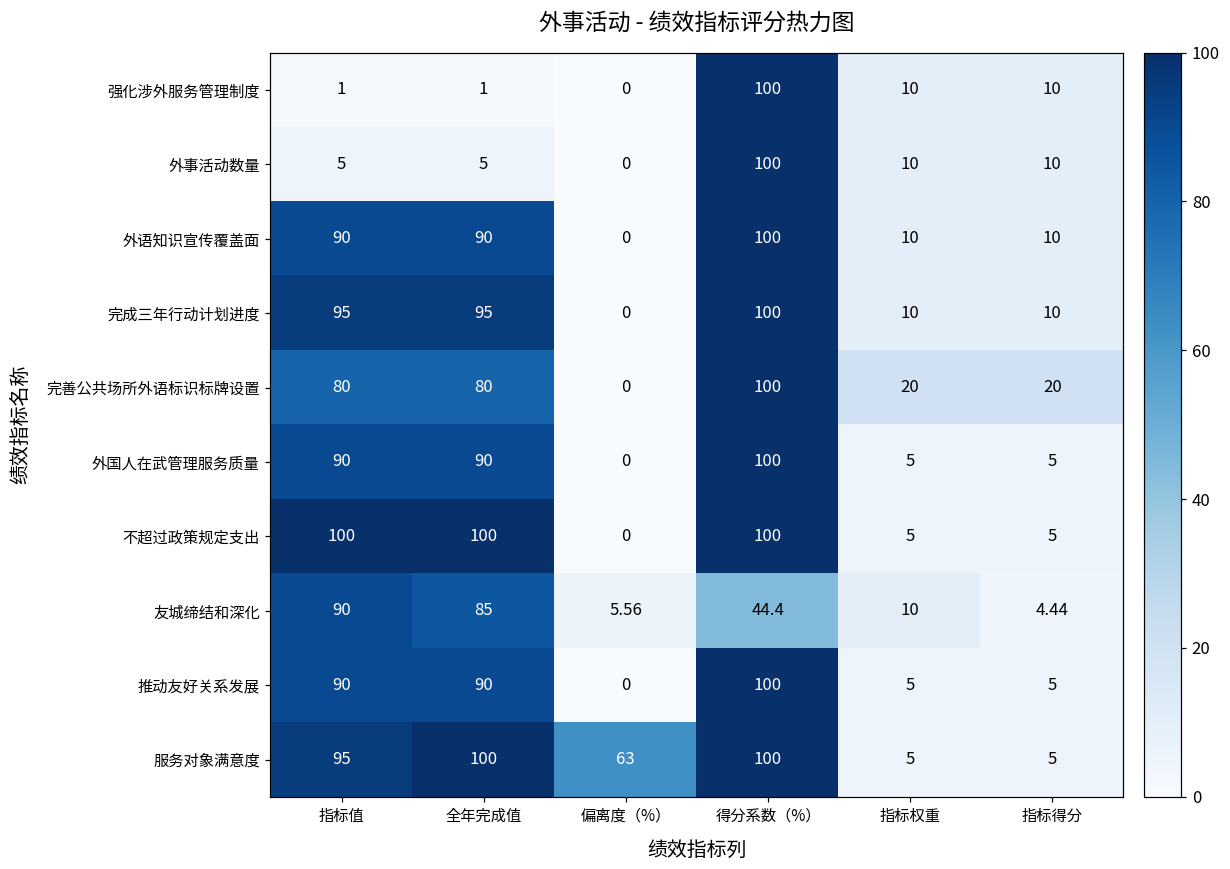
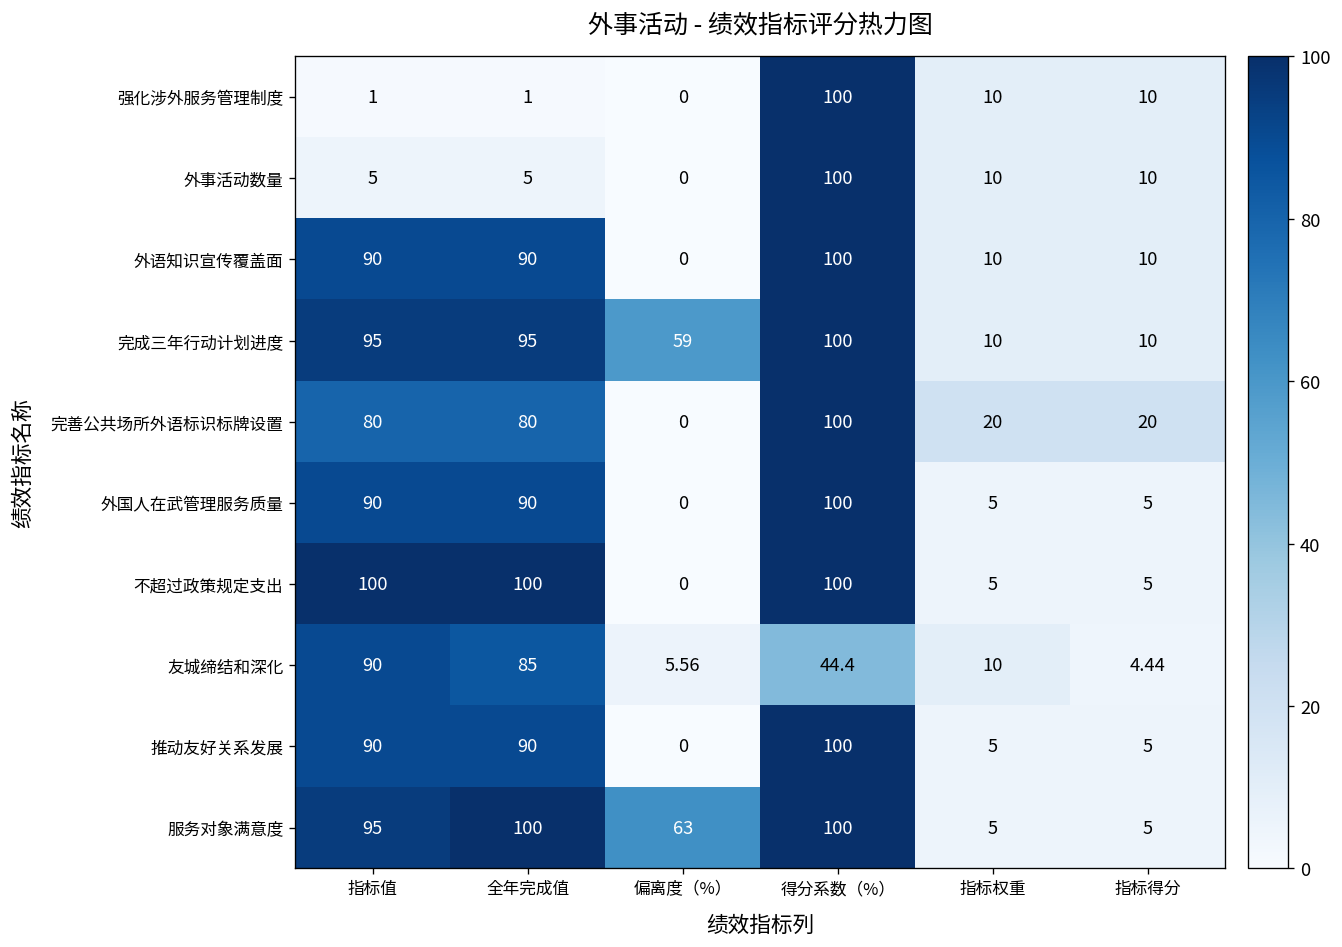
完成三年行动计划进度, 偏离度（%）: 0 -> 59
